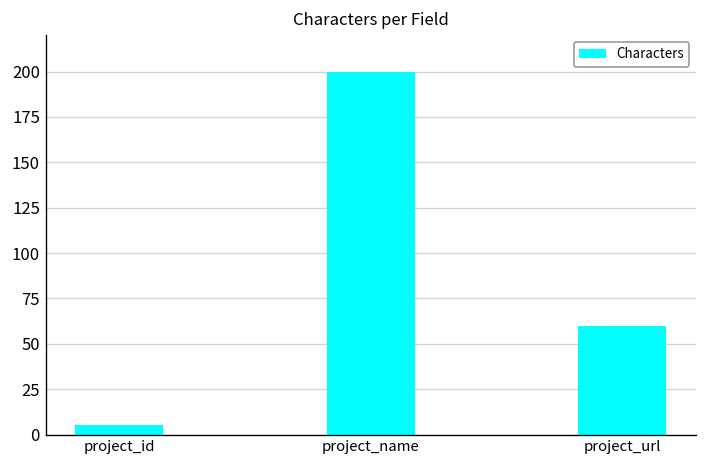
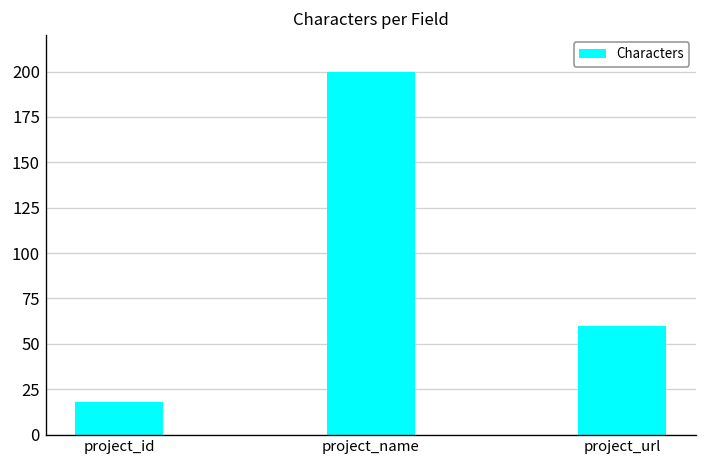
project_id: 5 -> 18
